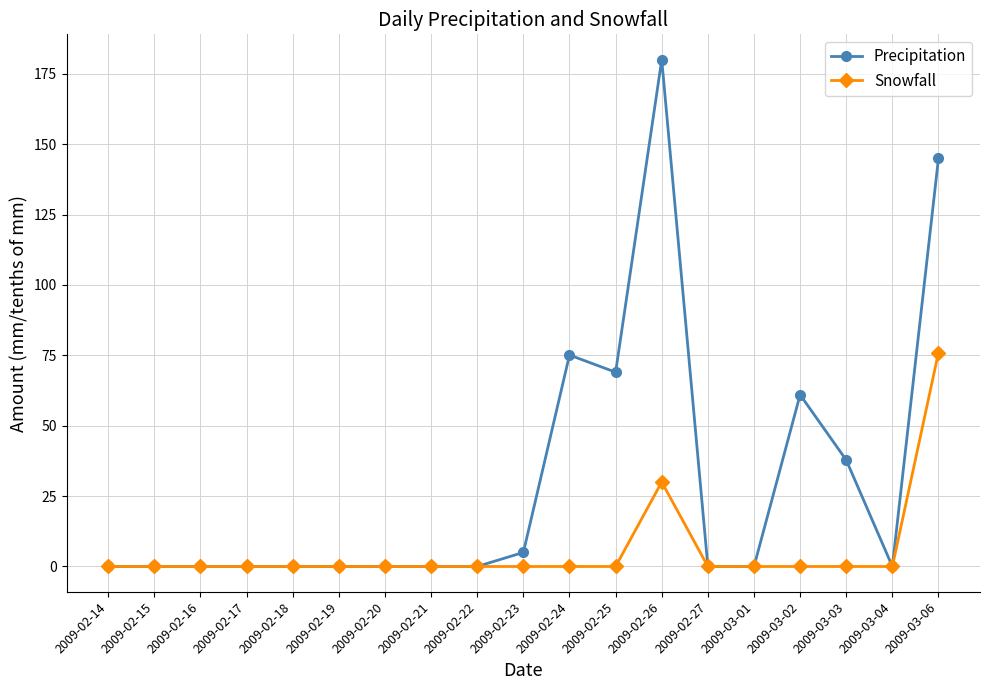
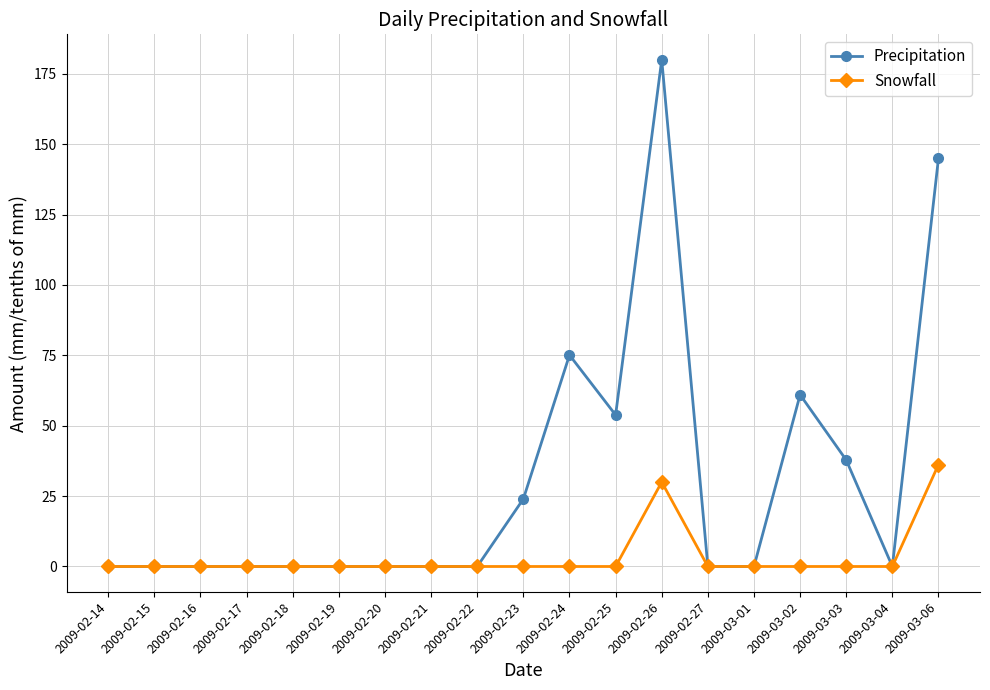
Precipitation, 2009-02-23: 5 -> 24
Precipitation, 2009-02-25: 69 -> 54
Snowfall, 2009-03-06: 76 -> 36
